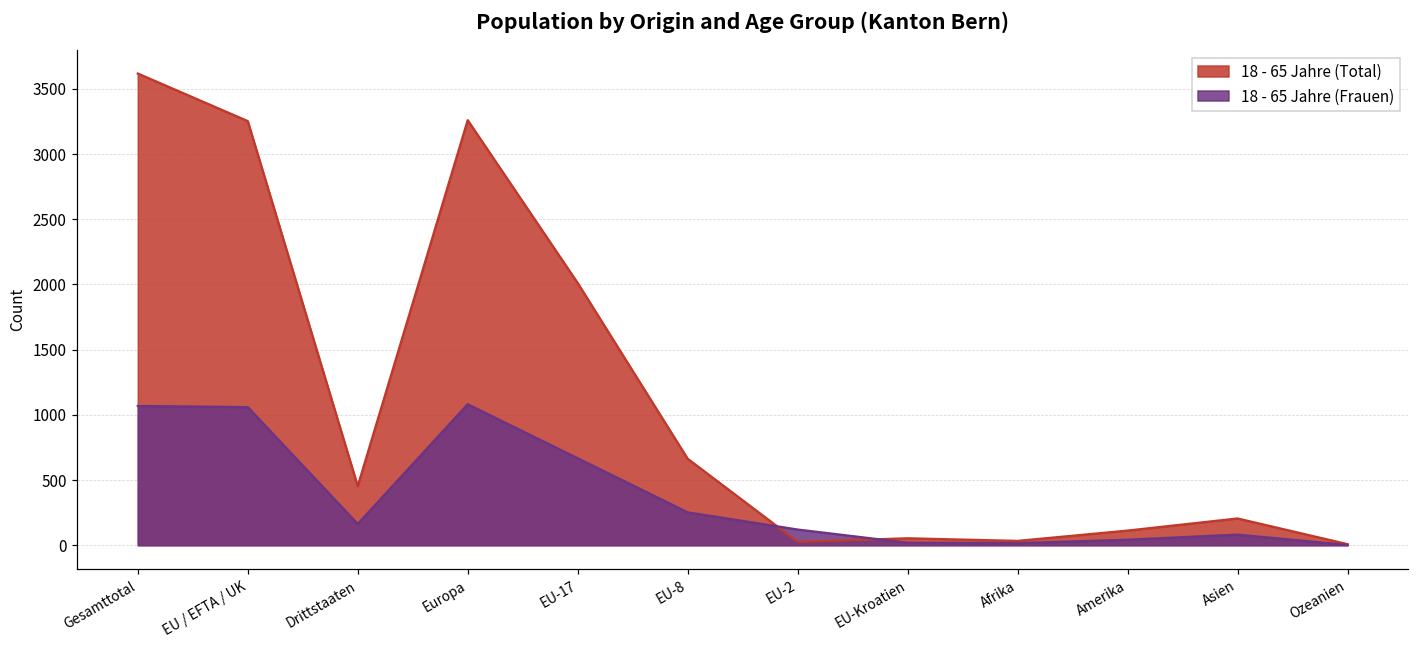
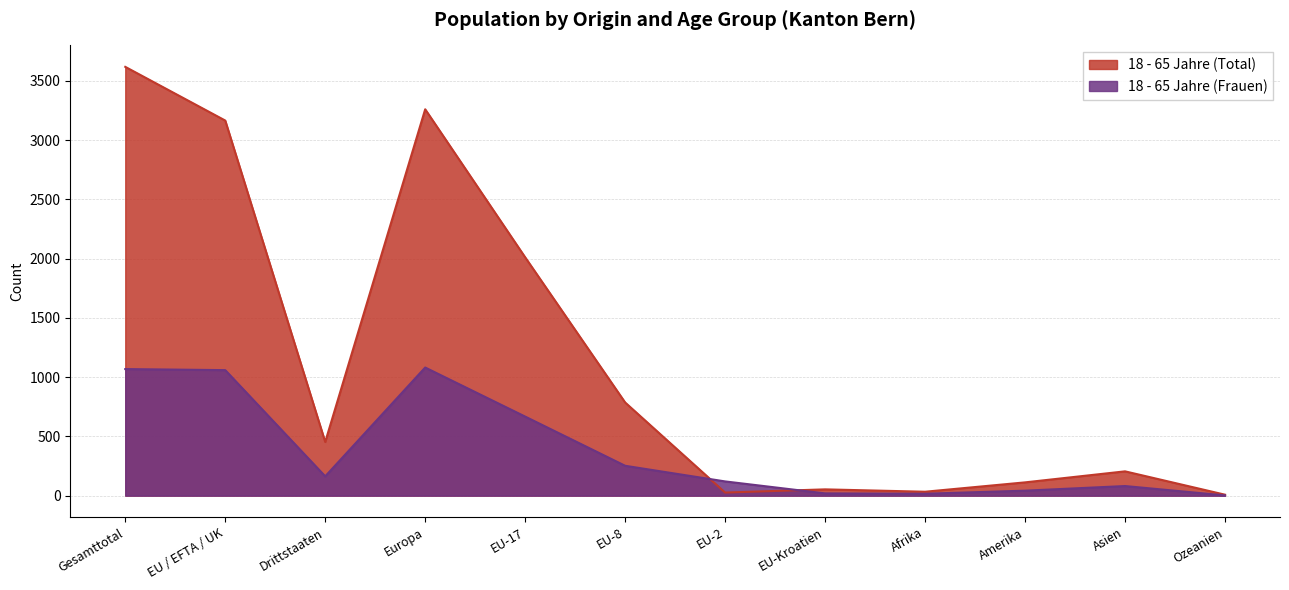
18 - 65 Jahre (Total), EU / EFTA / UK: 3250 -> 3170
18 - 65 Jahre (Total), EU-8: 660 -> 790
